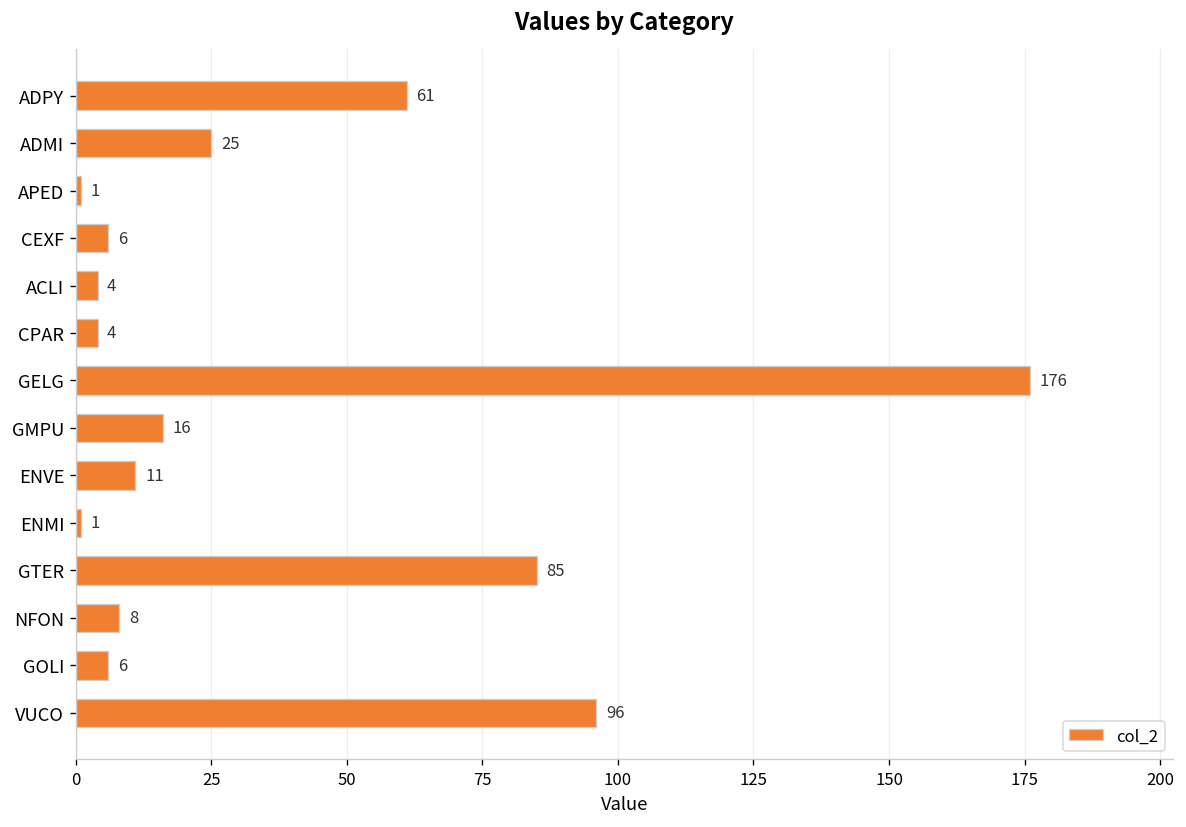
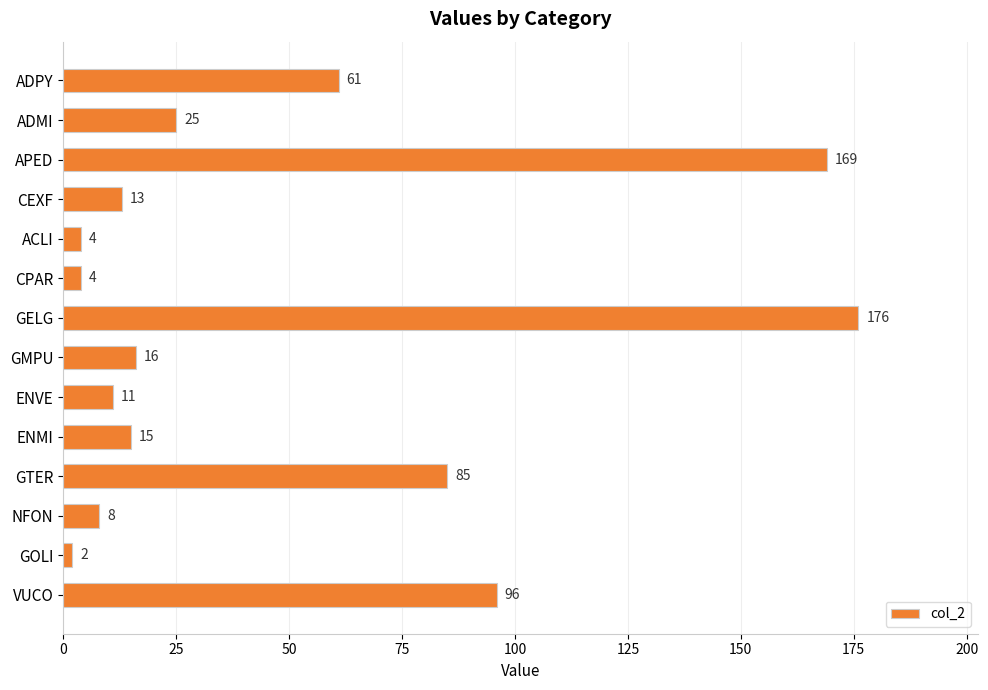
APED: 1 -> 169
CEXF: 6 -> 13
ENMI: 1 -> 15
GOLI: 6 -> 2
